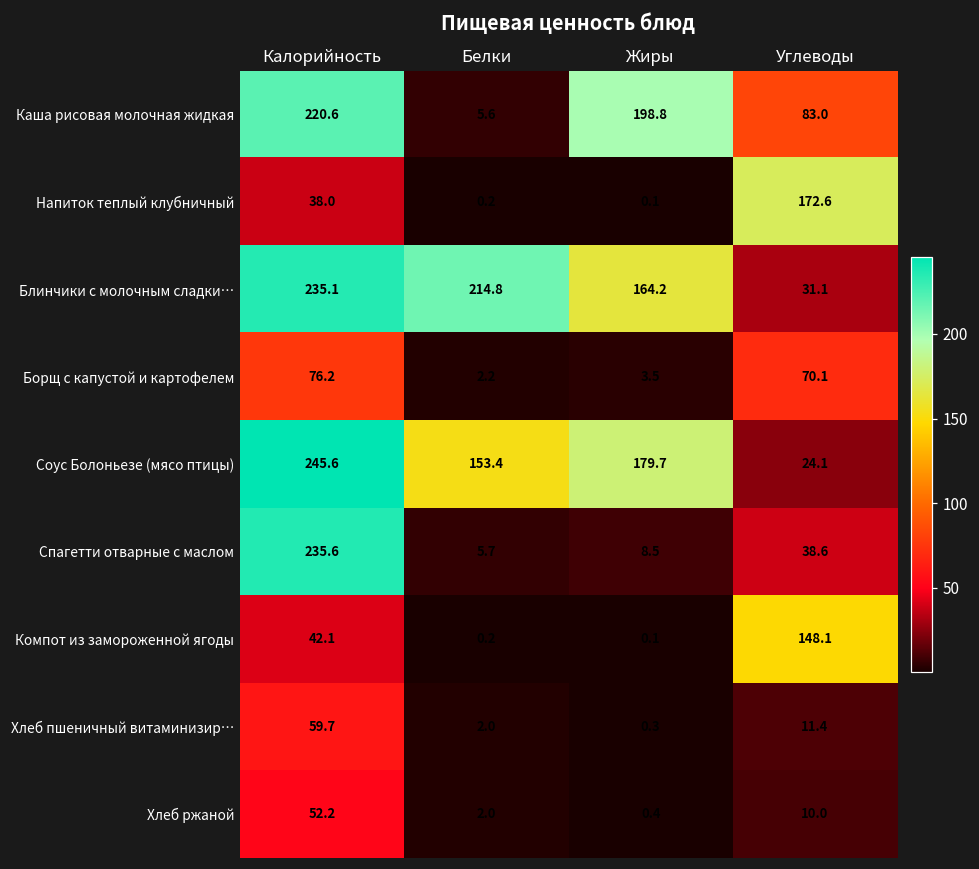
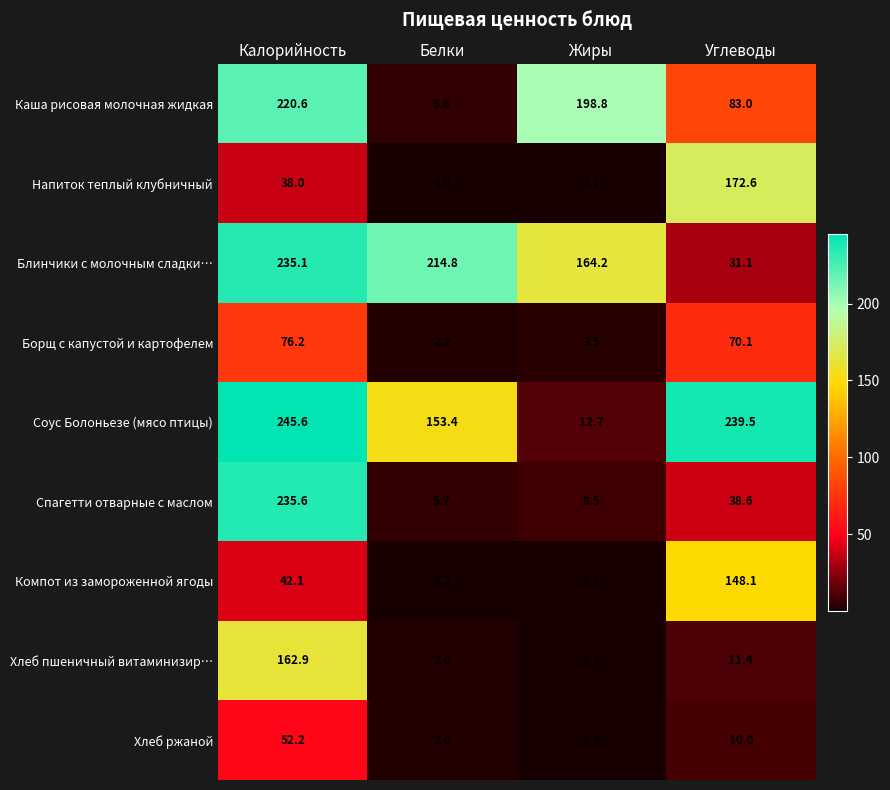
Соус Болоньезе (мясо птицы), Жиры: 179.7 -> 12.7
Соус Болоньезе (мясо птицы), Углеводы: 24.1 -> 239.5
Хлеб пшеничный витаминизир…, Калорийность: 59.7 -> 162.9
